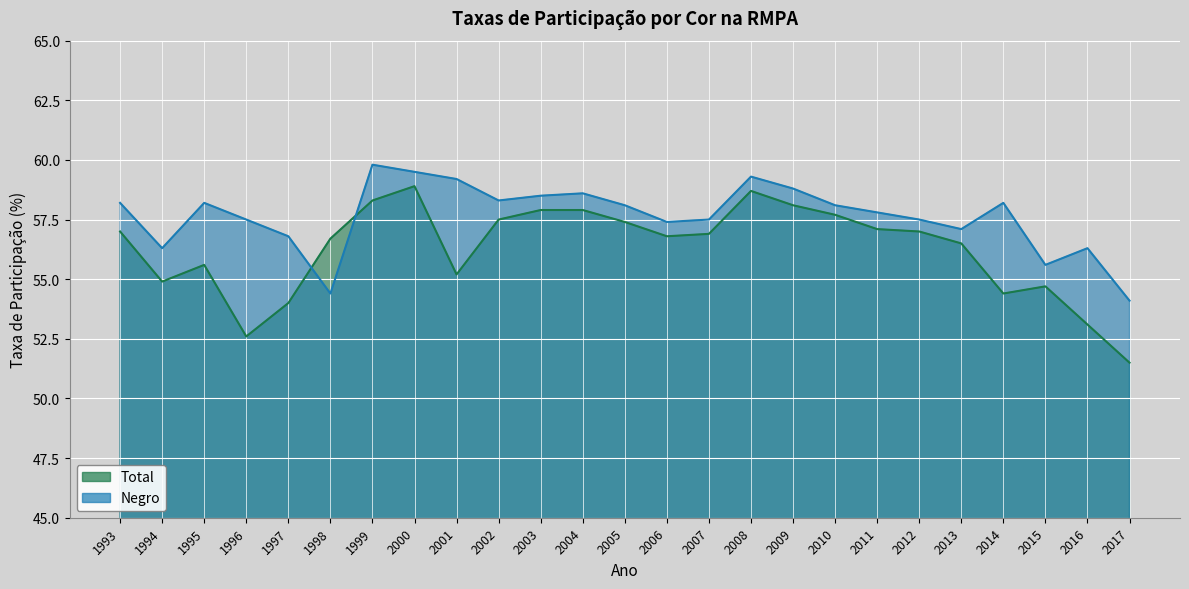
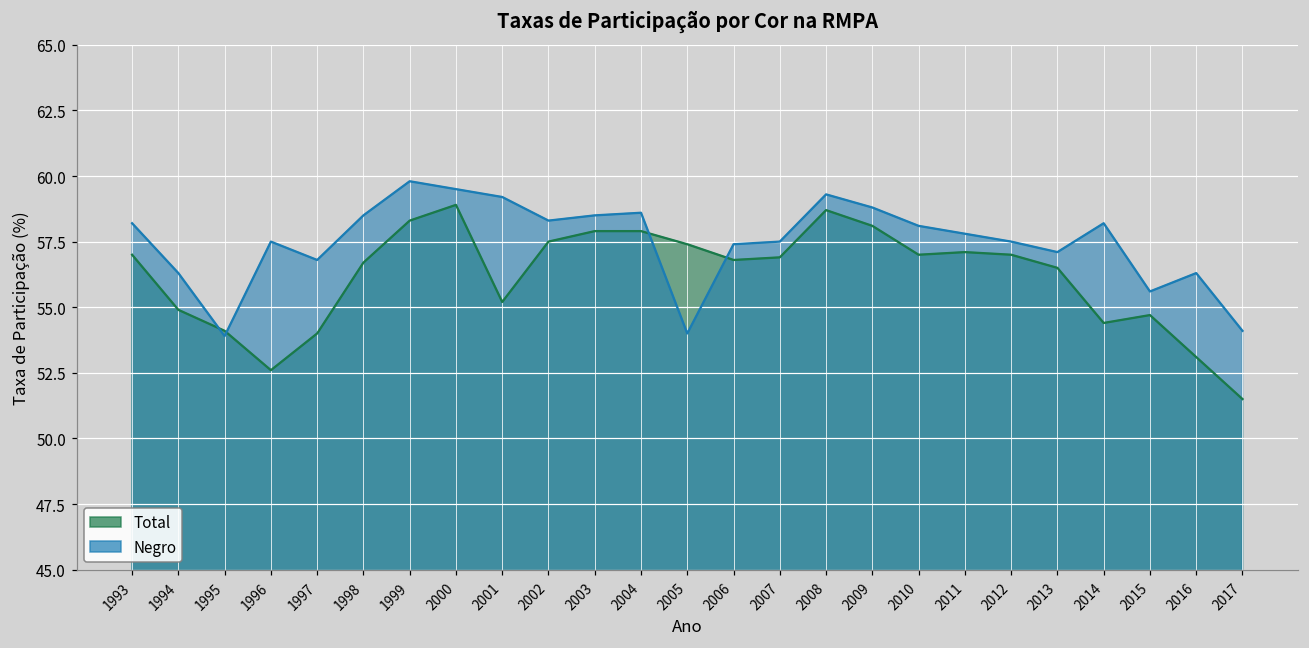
Total, 1995: 55.6 -> 54.1
Negro, 1995: 58.2 -> 53.9
Negro, 1998: 54.4 -> 58.5
Negro, 2005: 58.1 -> 54.0
Total, 2010: 57.7 -> 57.0
